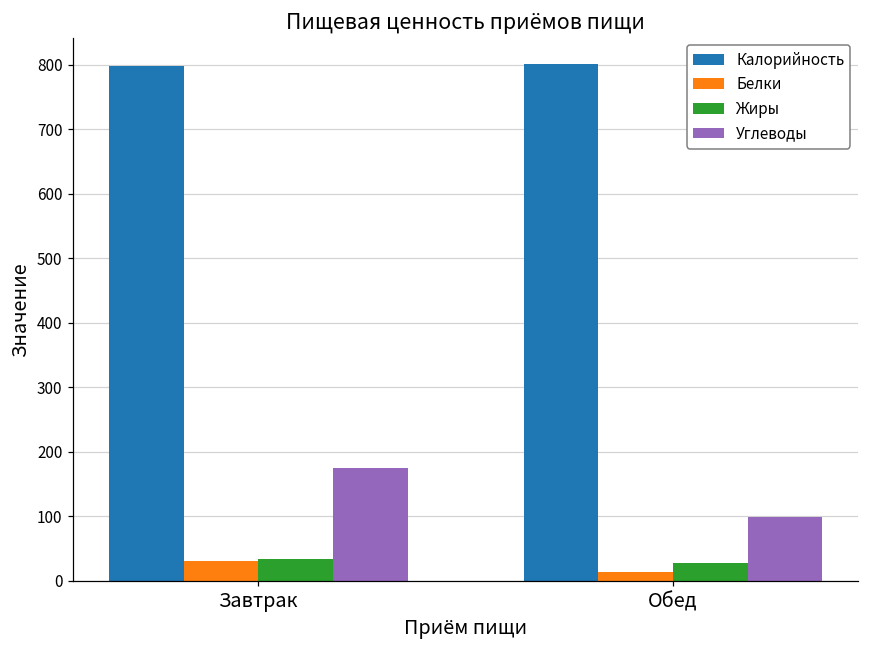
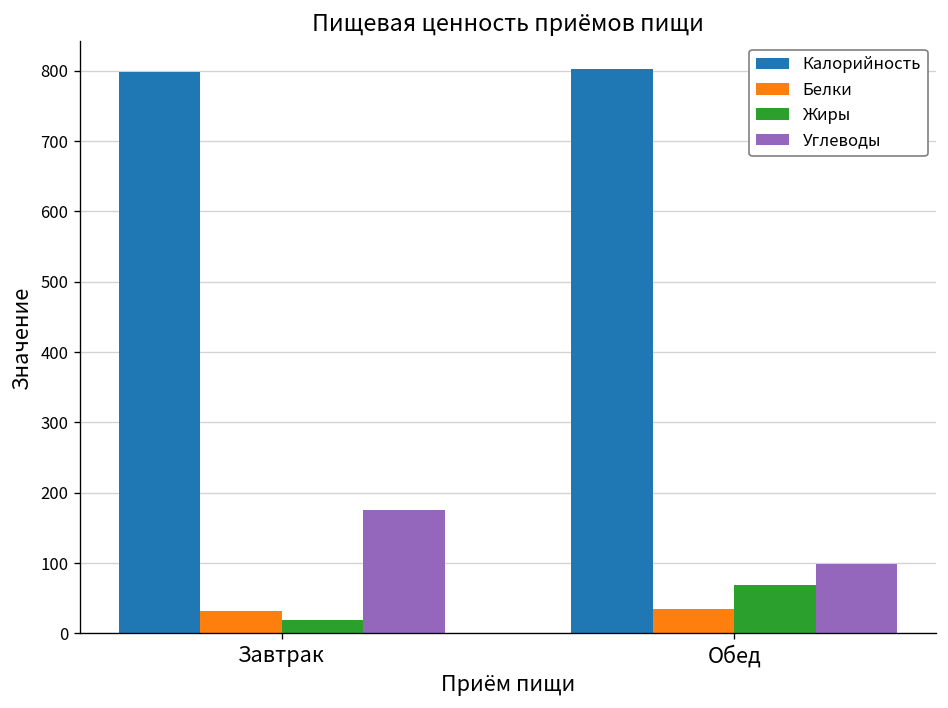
Жиры, Завтрак: 30 -> 20
Белки, Обед: 10 -> 30
Жиры, Обед: 30 -> 70
